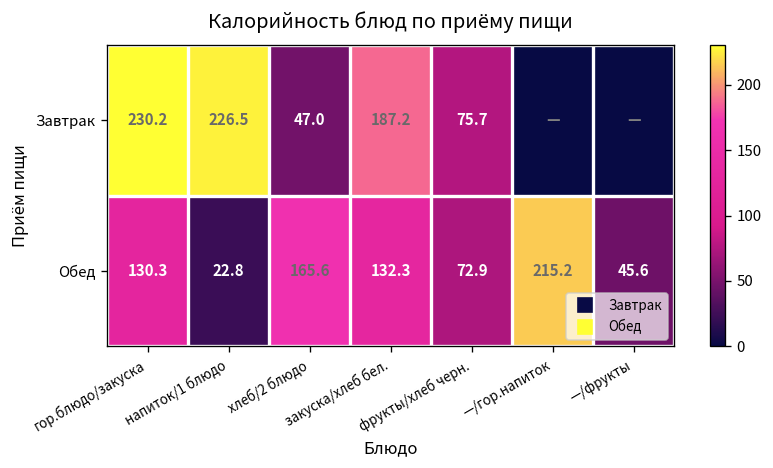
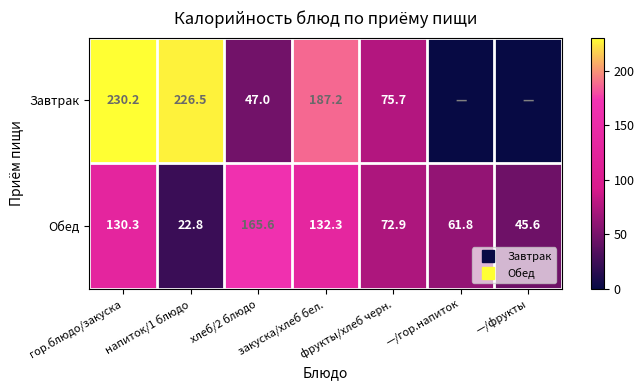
Обед, —/гор.напиток: 215.2 -> 61.8
